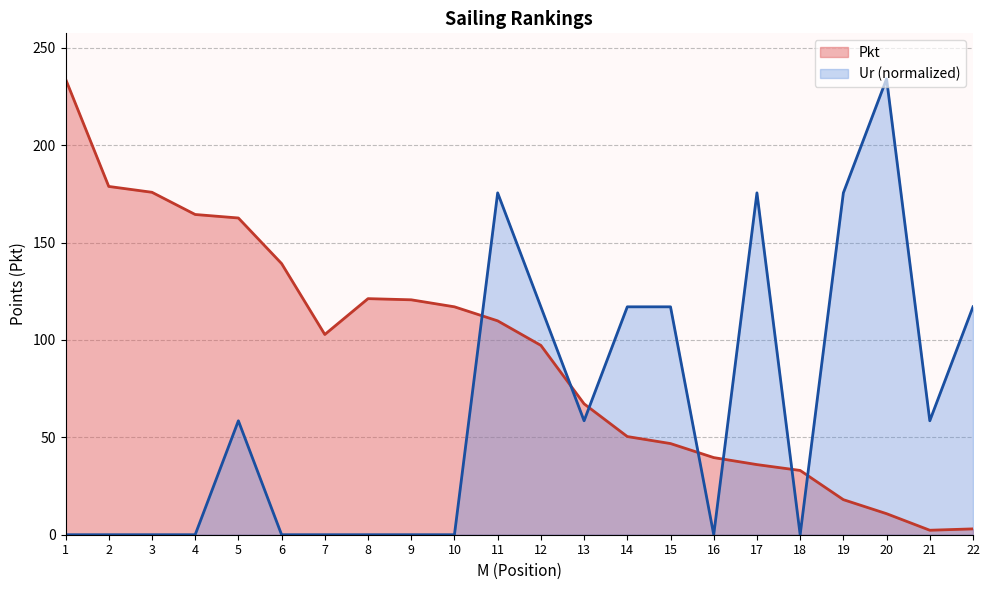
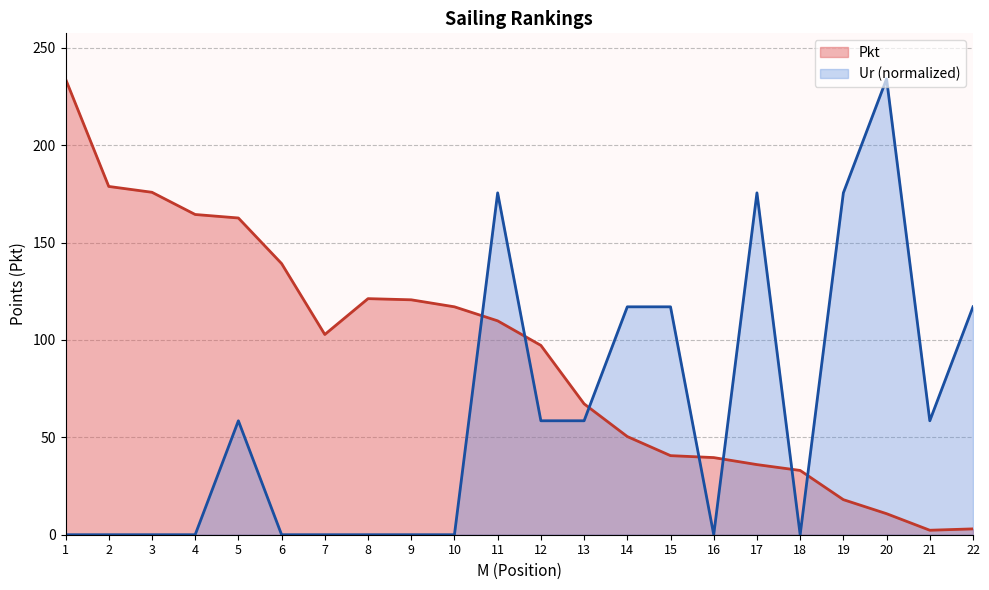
Ur (normalized), 12: 117 -> 59
Pkt, 15: 47 -> 41
